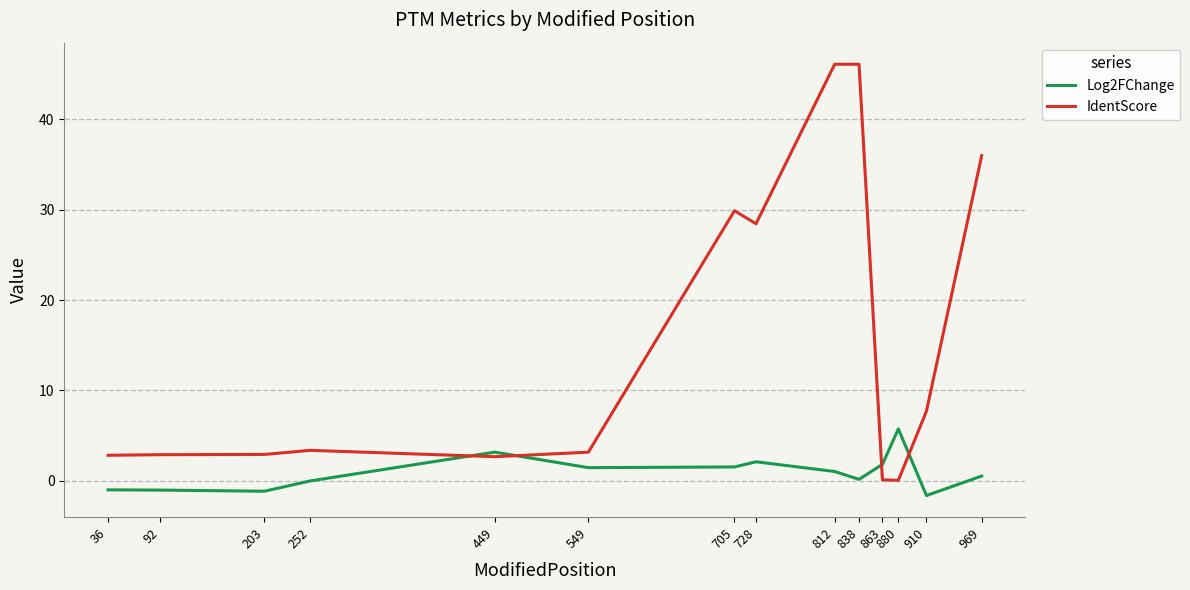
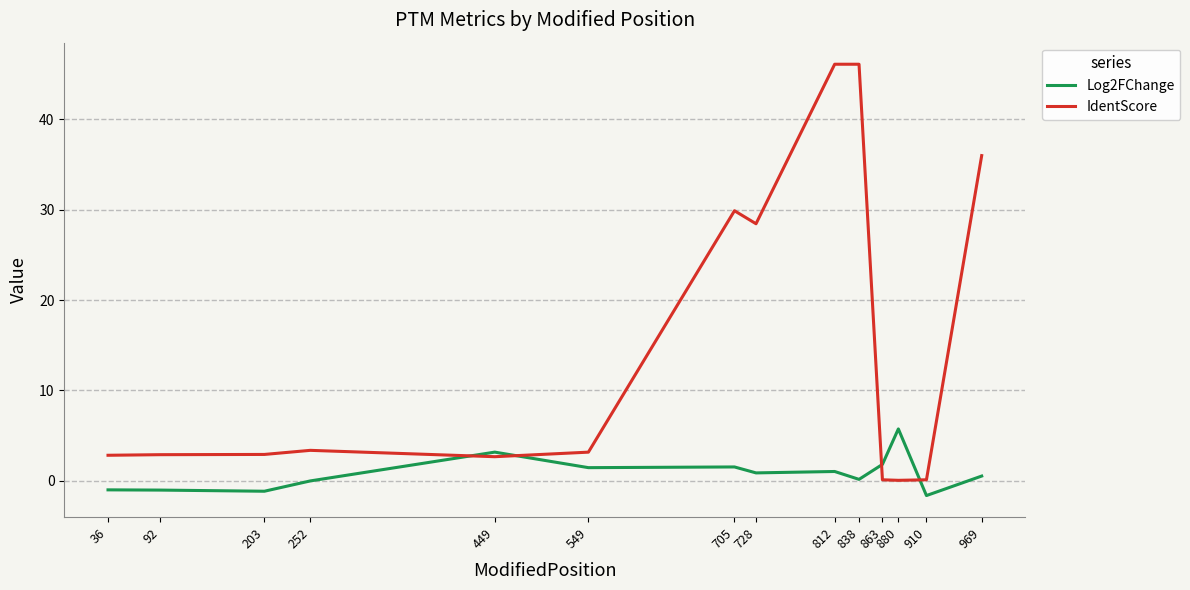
Log2FChange, 728: 2 -> 1
IdentScore, 910: 8 -> 0
